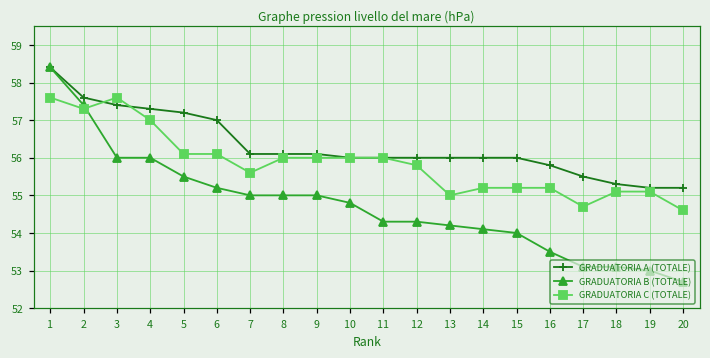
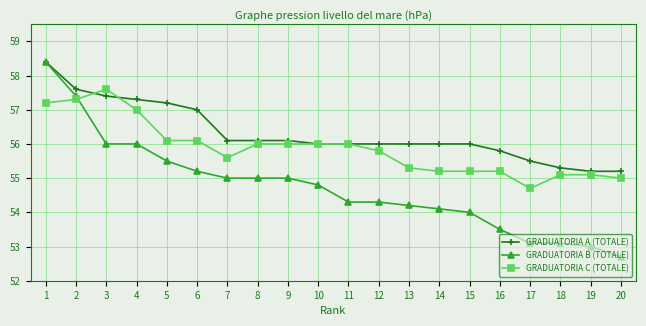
GRADUATORIA C (TOTALE), 1: 57.6 -> 57.2
GRADUATORIA C (TOTALE), 13: 55.0 -> 55.3
GRADUATORIA C (TOTALE), 20: 54.6 -> 55.0
